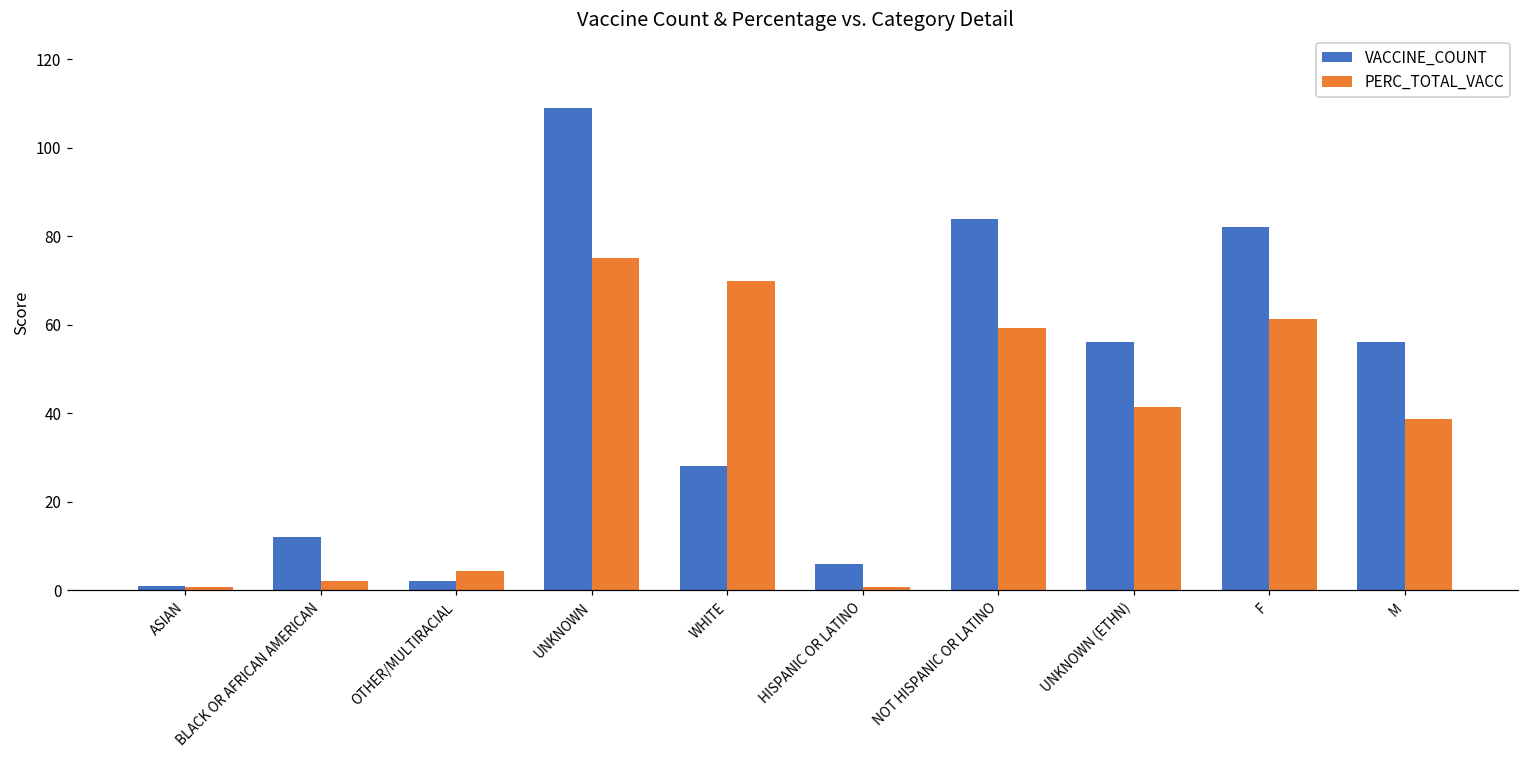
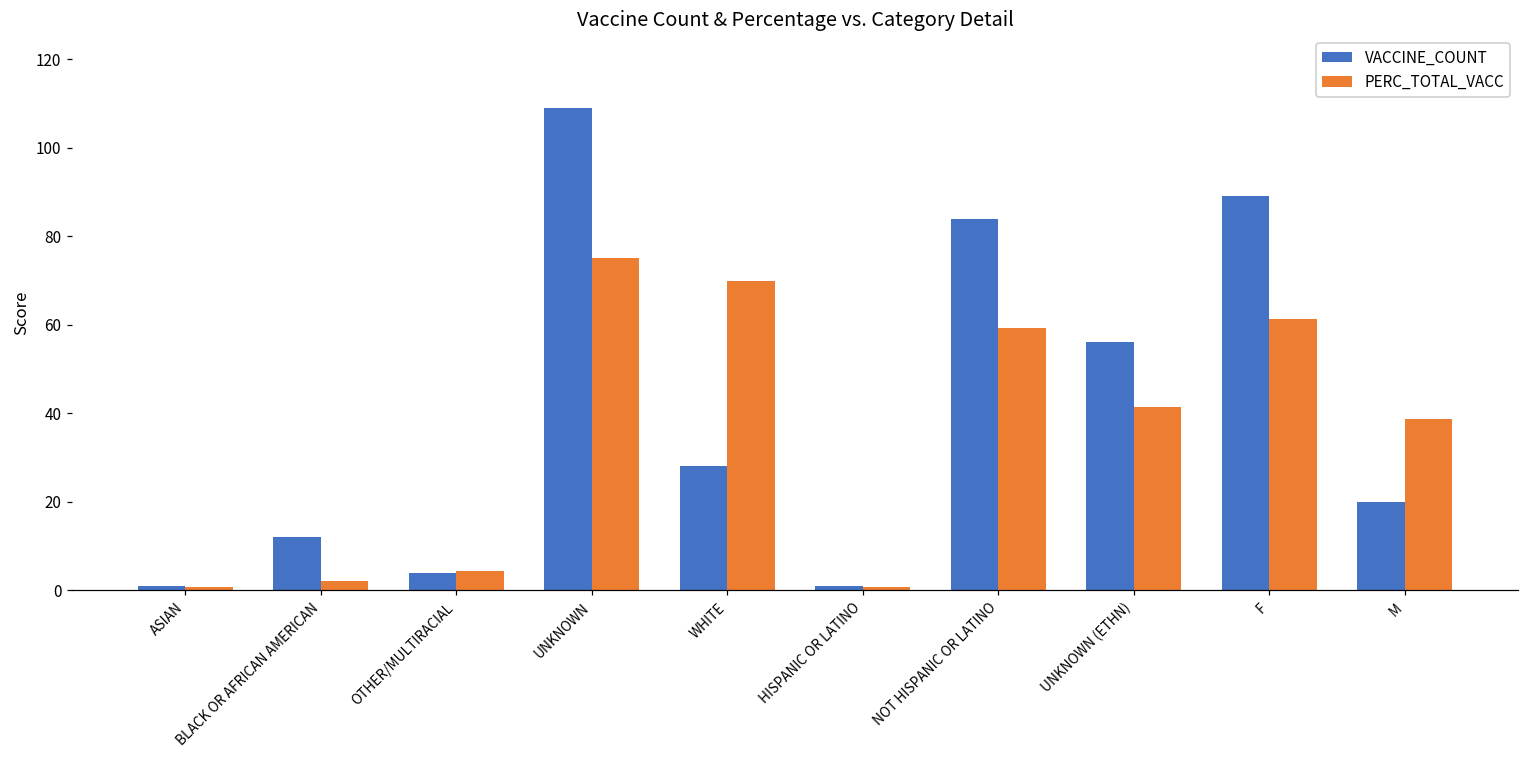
VACCINE_COUNT, OTHER/MULTIRACIAL: 2 -> 4
VACCINE_COUNT, HISPANIC OR LATINO: 6 -> 1
VACCINE_COUNT, F: 82 -> 89
VACCINE_COUNT, M: 56 -> 20
